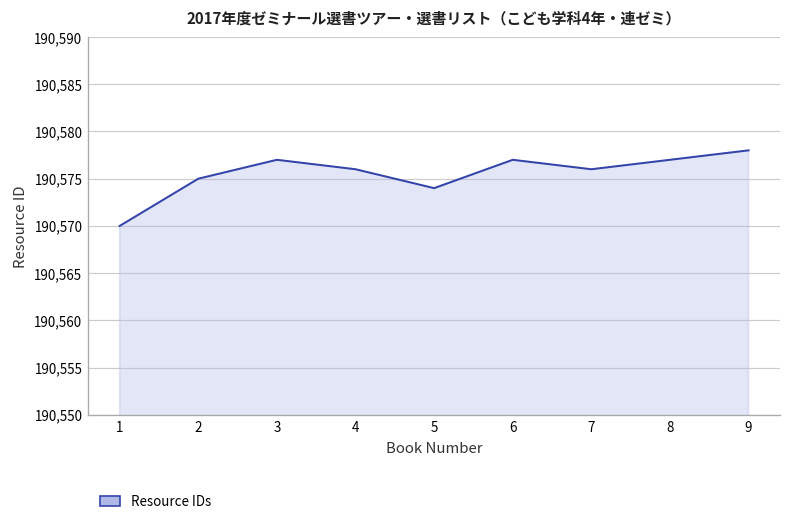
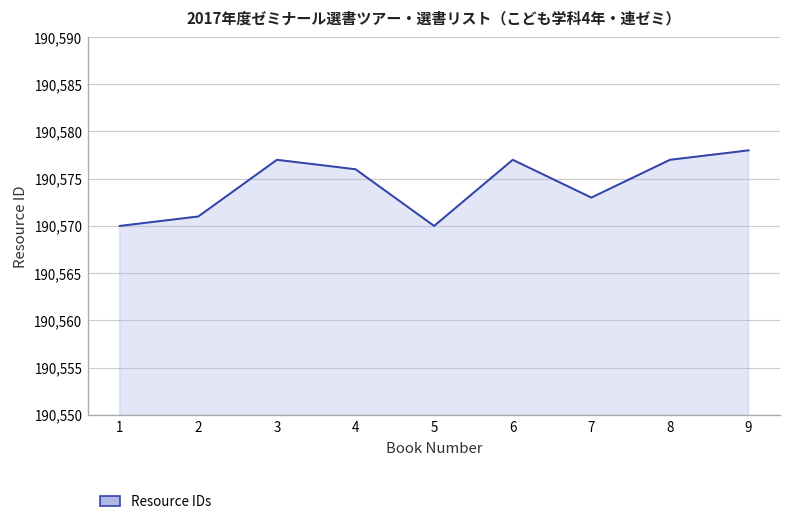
2: 190,575 -> 190,571
5: 190,574 -> 190,570
7: 190,576 -> 190,573
